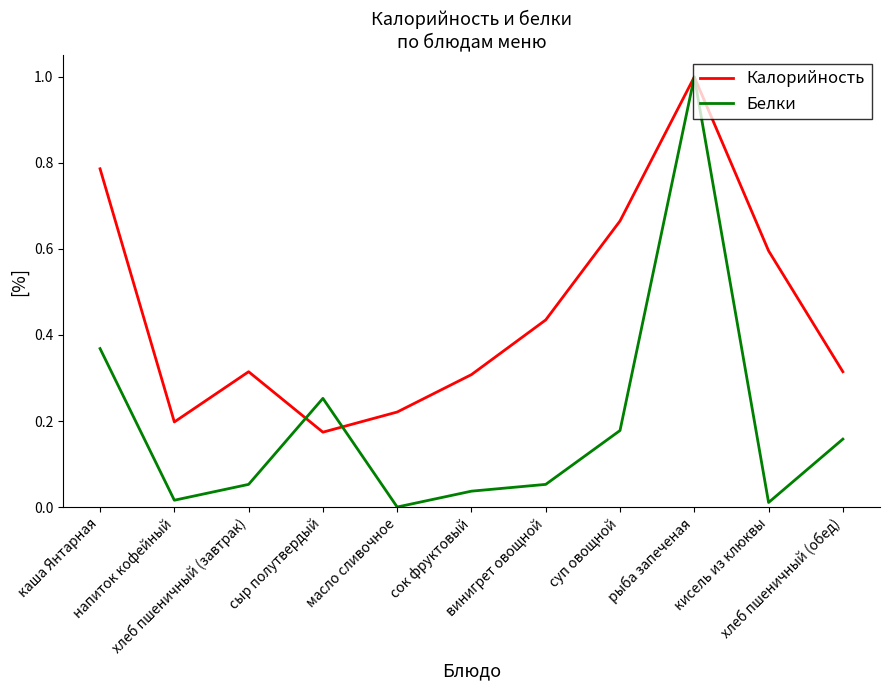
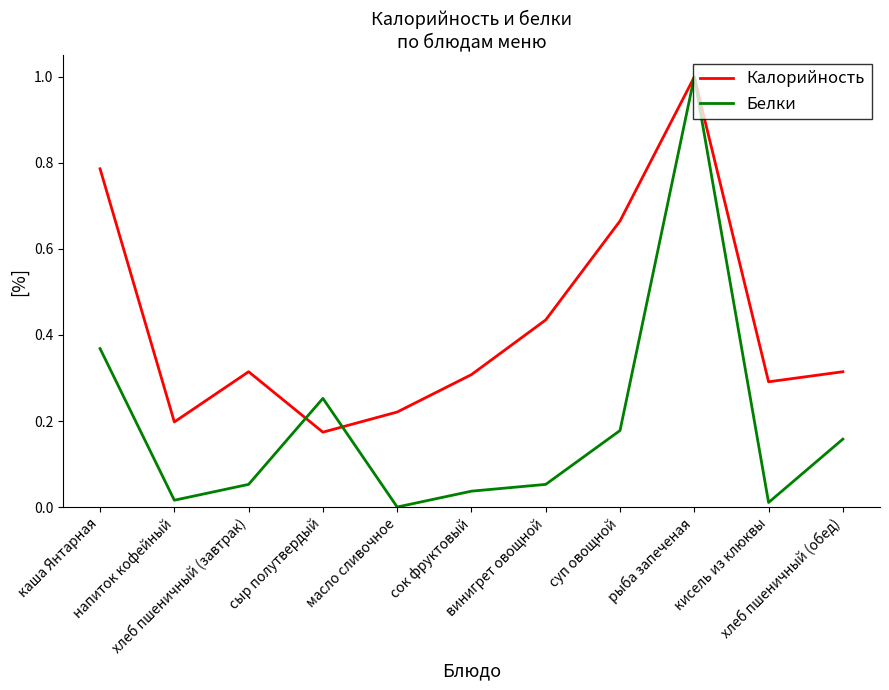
Калорийность, кисель из клюквы: 0.60 -> 0.29
